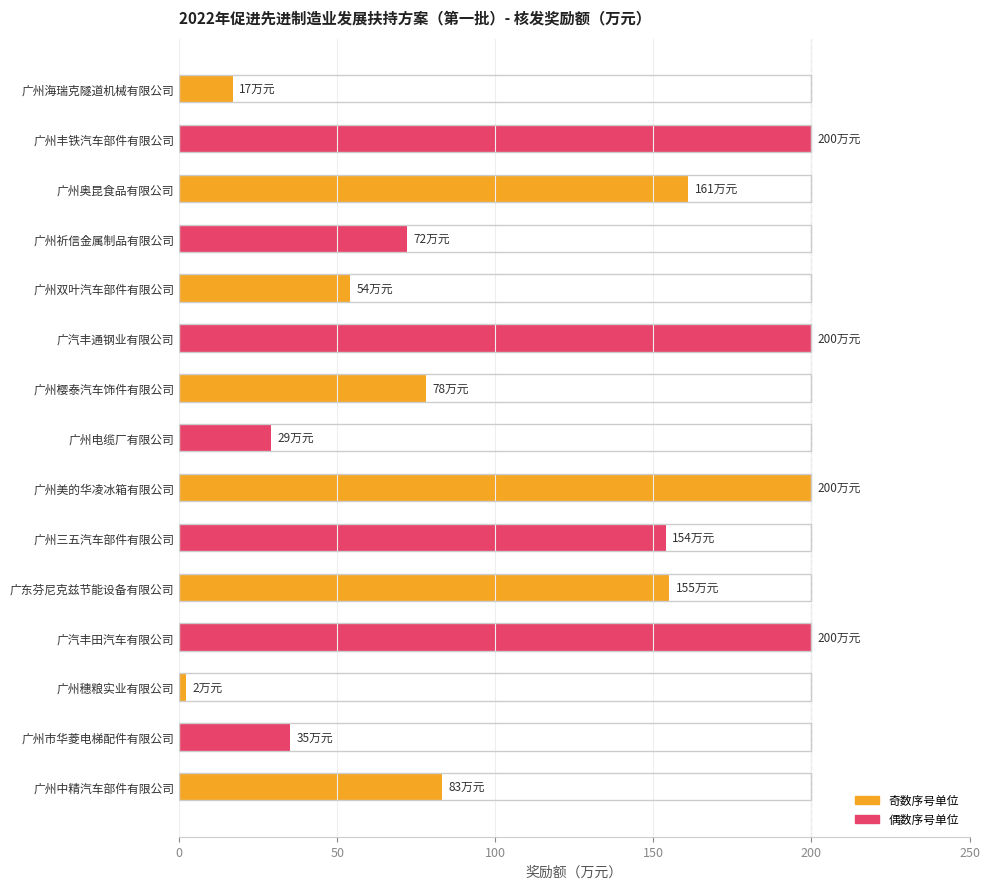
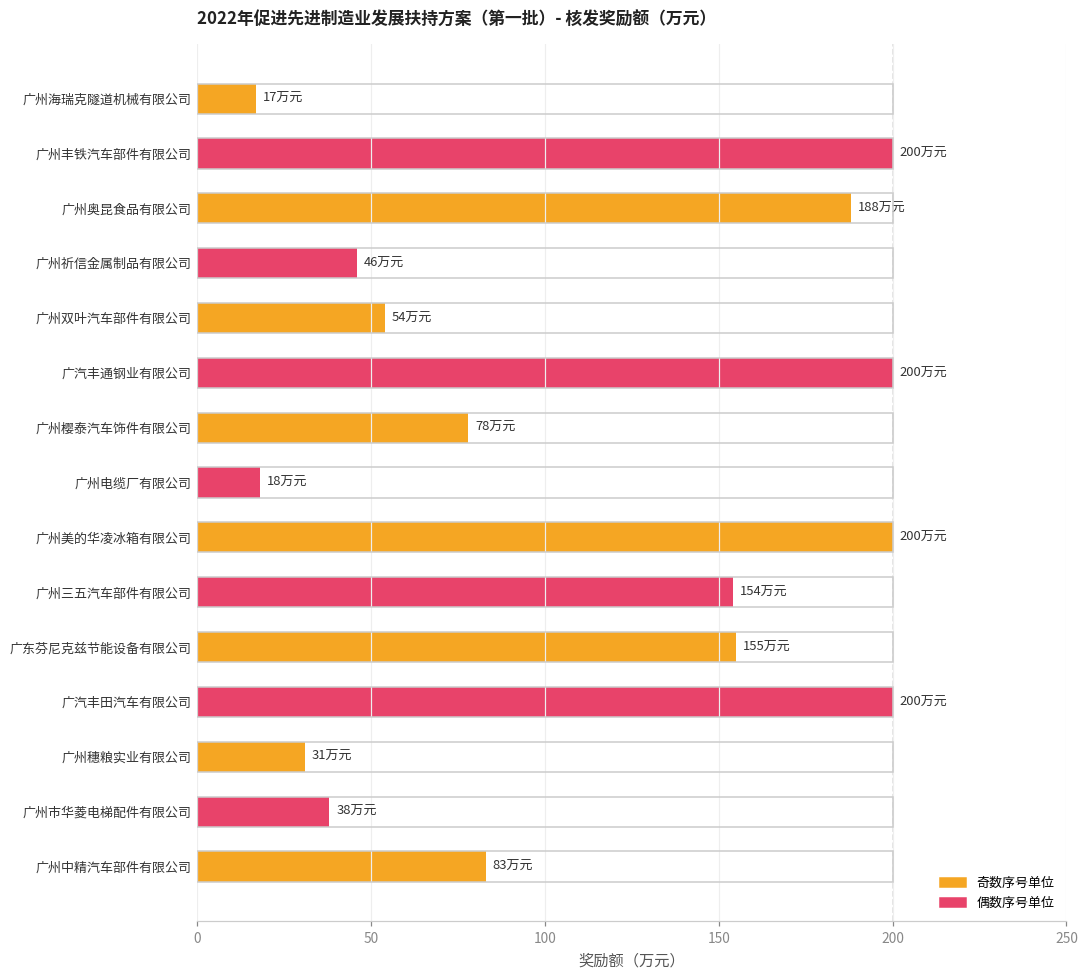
广州奥昆食品有限公司: 161 -> 188
广州祈信金属制品有限公司: 72 -> 46
广州电缆厂有限公司: 29 -> 18
广州穗粮实业有限公司: 2 -> 31
广州市华菱电梯配件有限公司: 35 -> 38
